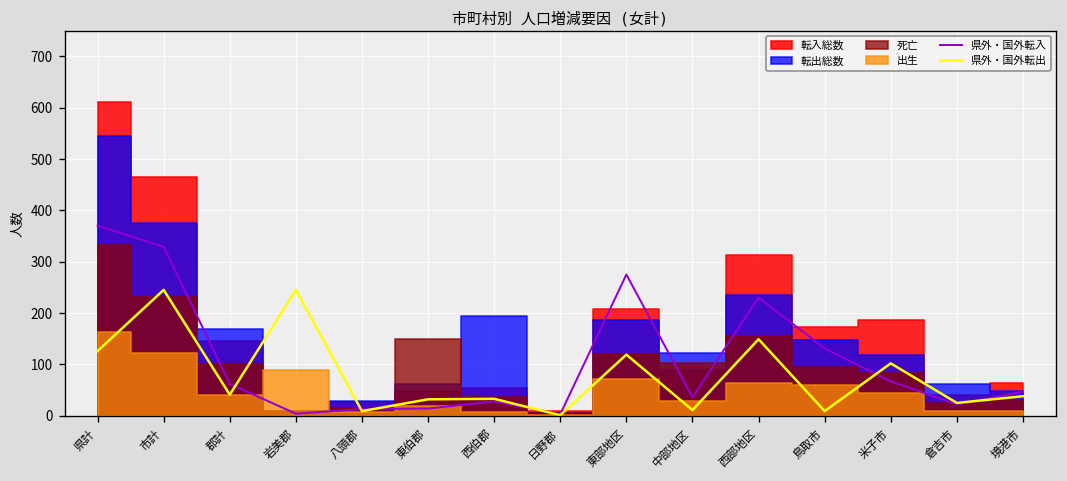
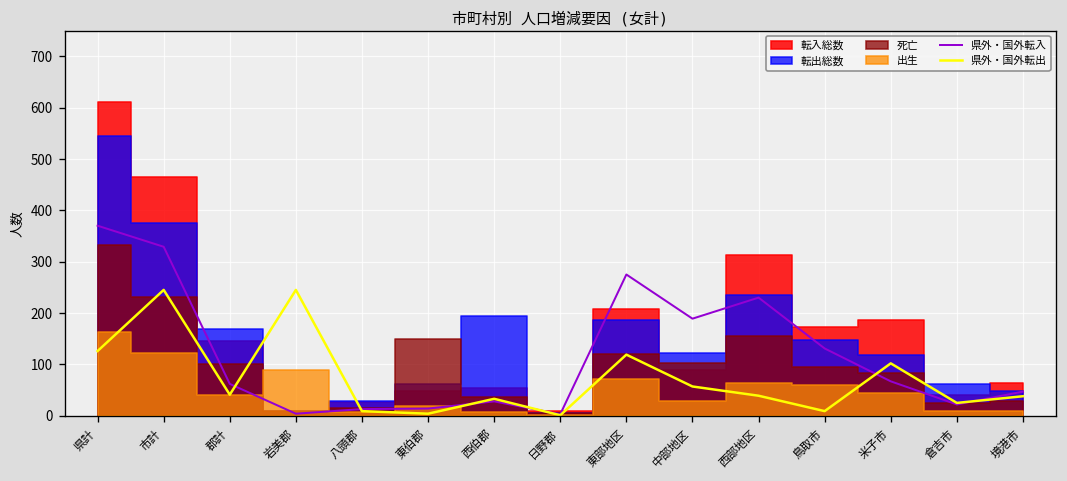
県外・国外転出, 東伯郡: 30 -> 0
県外・国外転入, 中部地区: 40 -> 190
県外・国外転出, 中部地区: 10 -> 60
県外・国外転出, 西部地区: 150 -> 40
